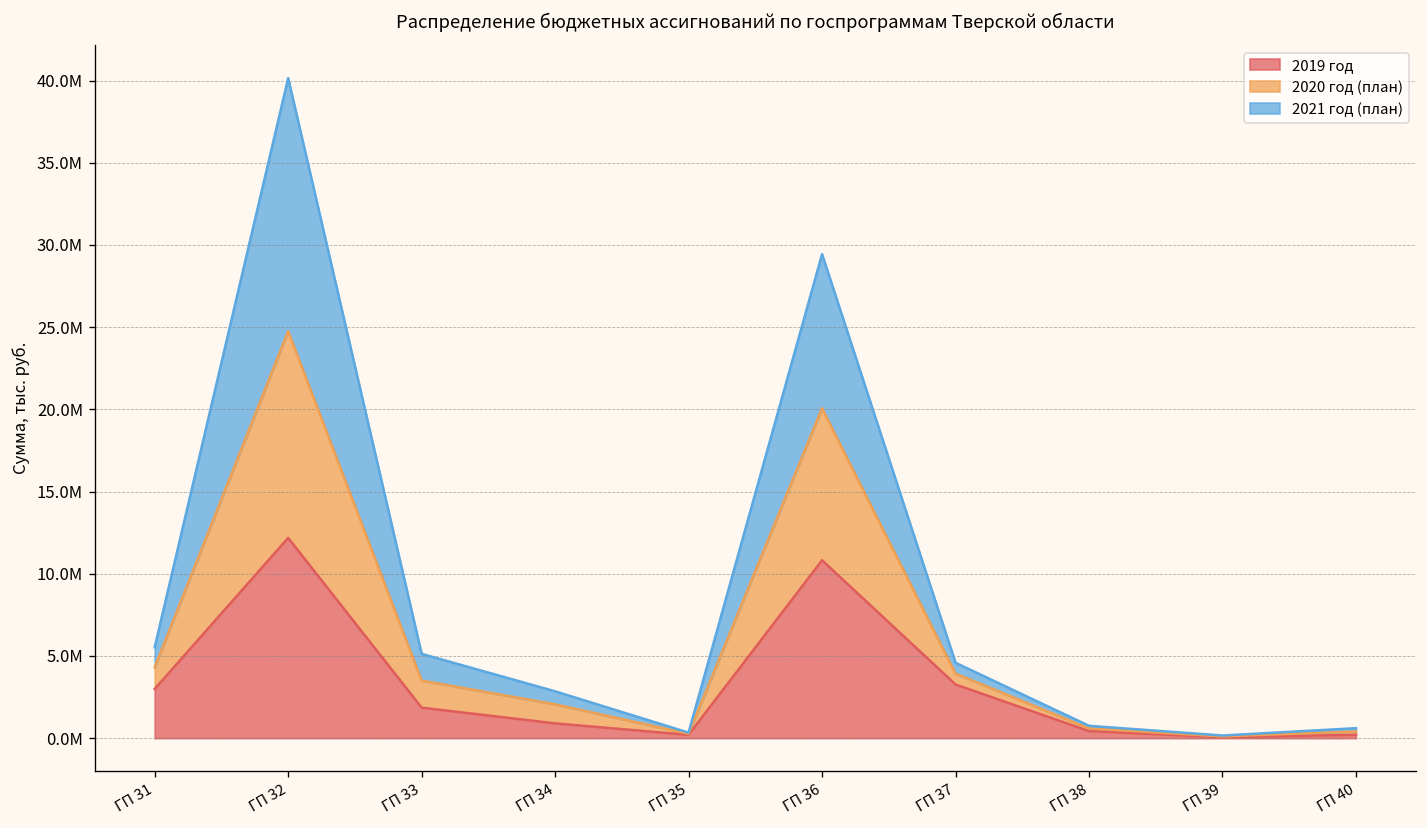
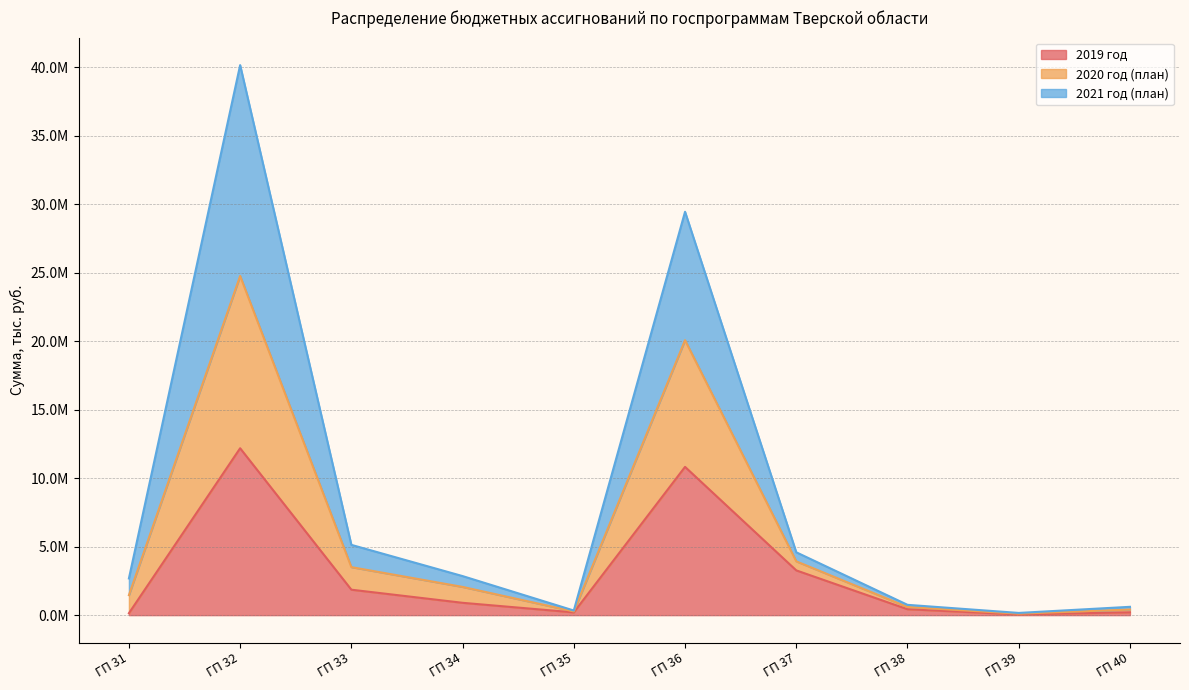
2019 год, ГП 31: 3000000 -> 100000
